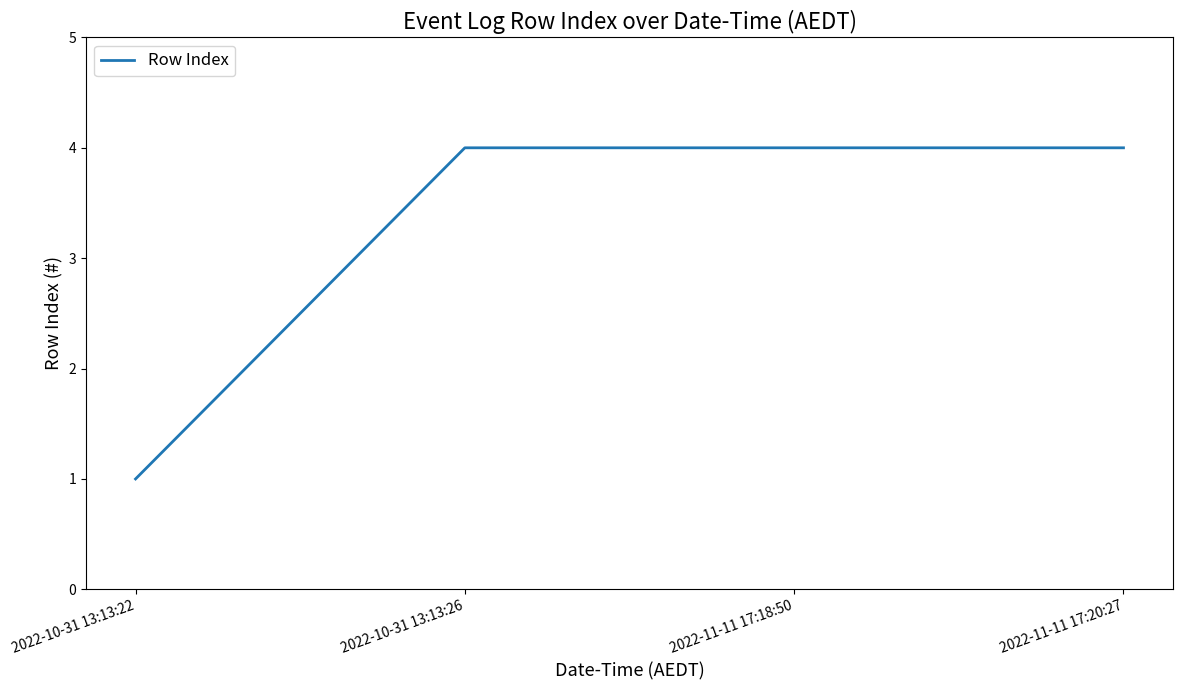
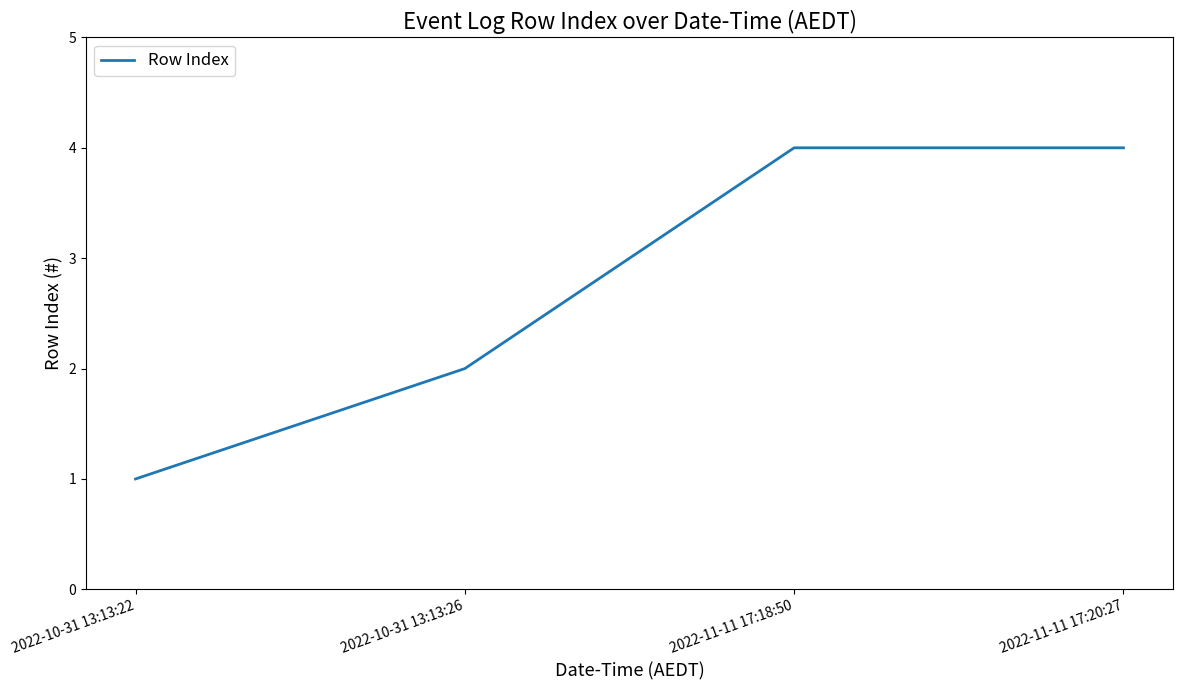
2022-10-31 13:13:26: 4 -> 2
